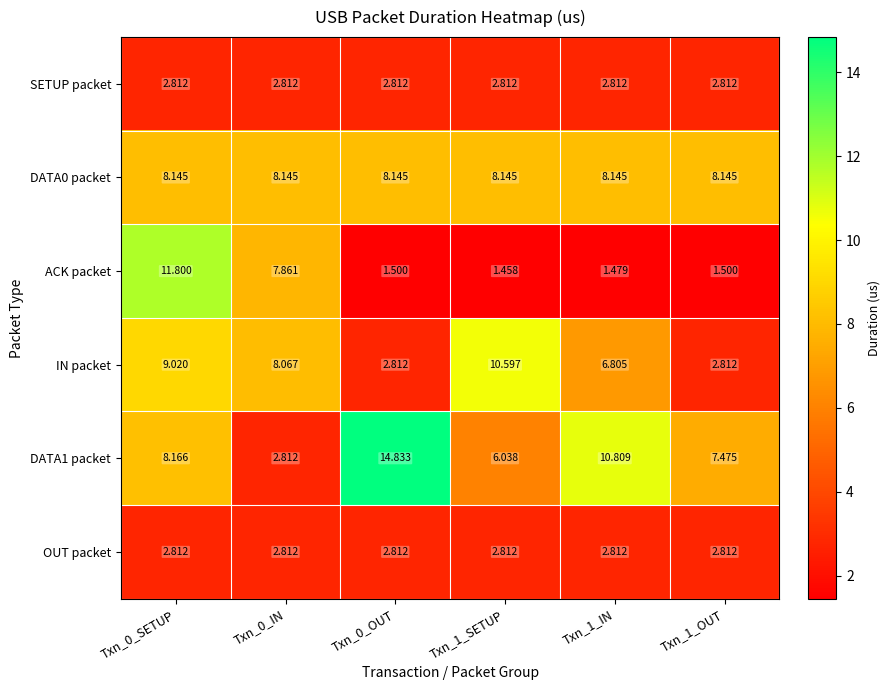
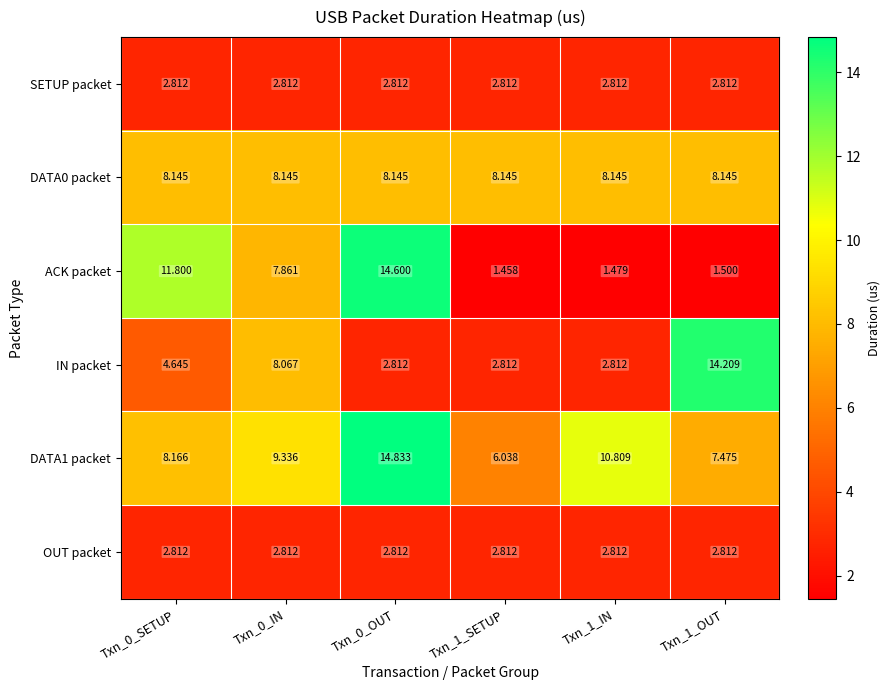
ACK packet, Txn_0_OUT: 1.500 -> 14.600
IN packet, Txn_0_SETUP: 9.020 -> 4.645
IN packet, Txn_1_SETUP: 10.597 -> 2.812
IN packet, Txn_1_IN: 6.805 -> 2.812
IN packet, Txn_1_OUT: 2.812 -> 14.209
DATA1 packet, Txn_0_IN: 2.812 -> 9.336
